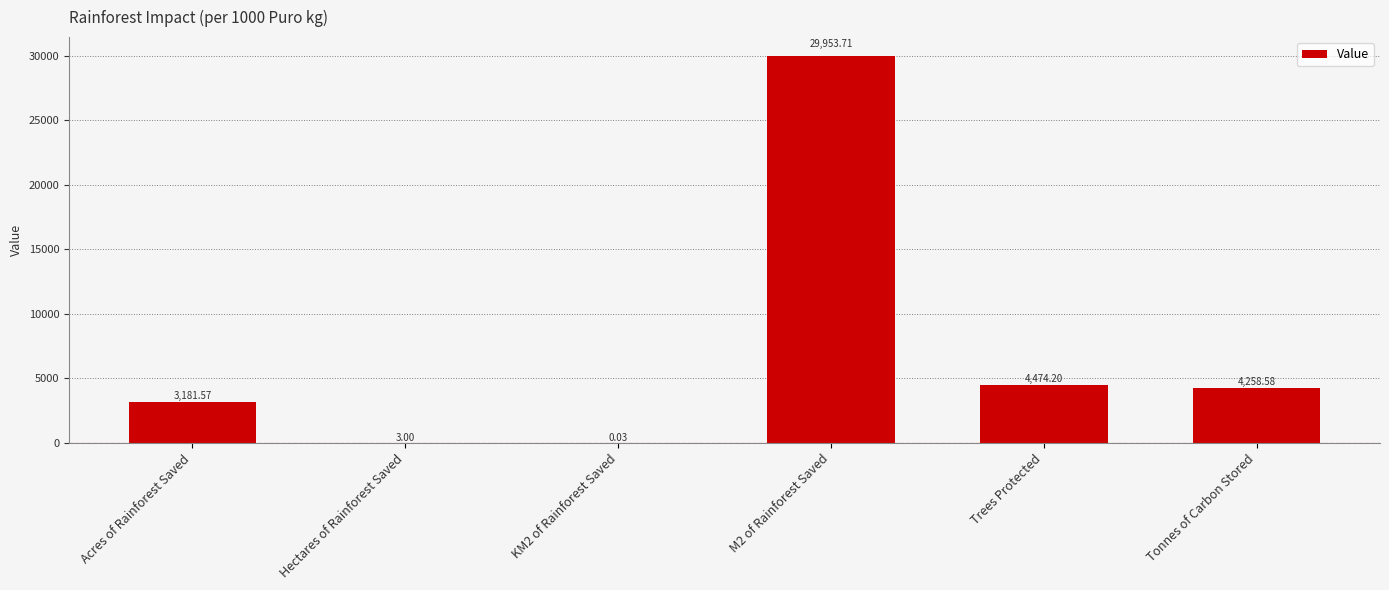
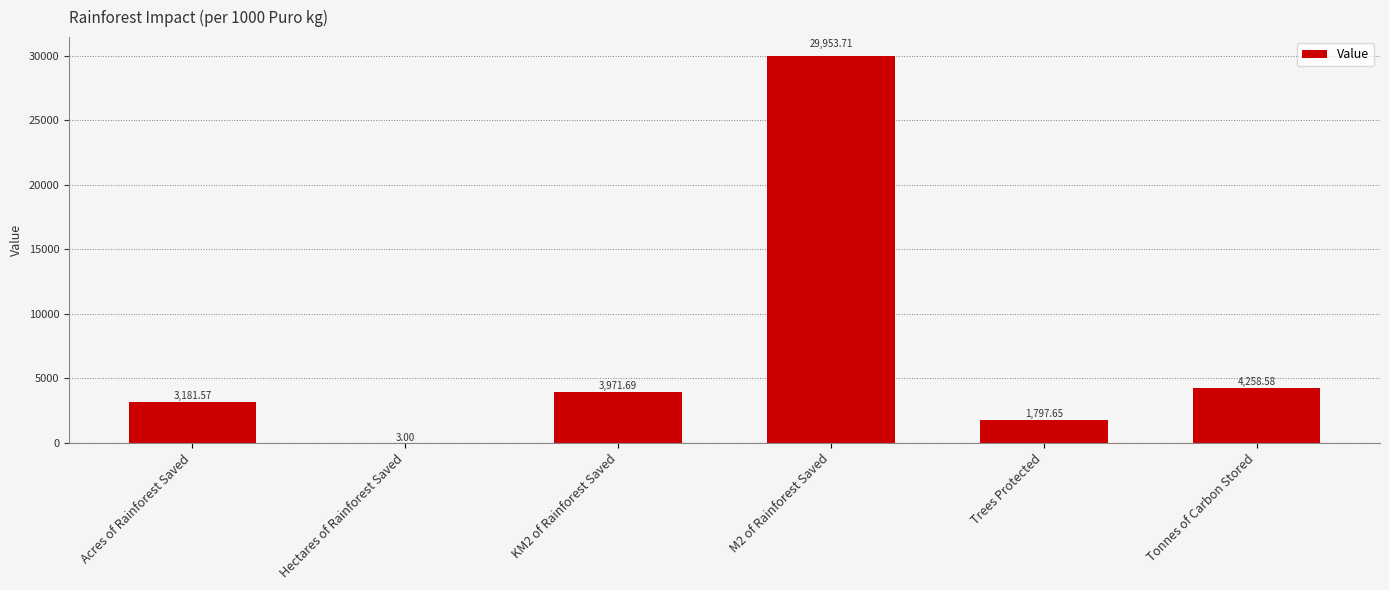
KM2 of Rainforest Saved: 0.03 -> 3,971.69
Trees Protected: 4,474.20 -> 1,797.65
